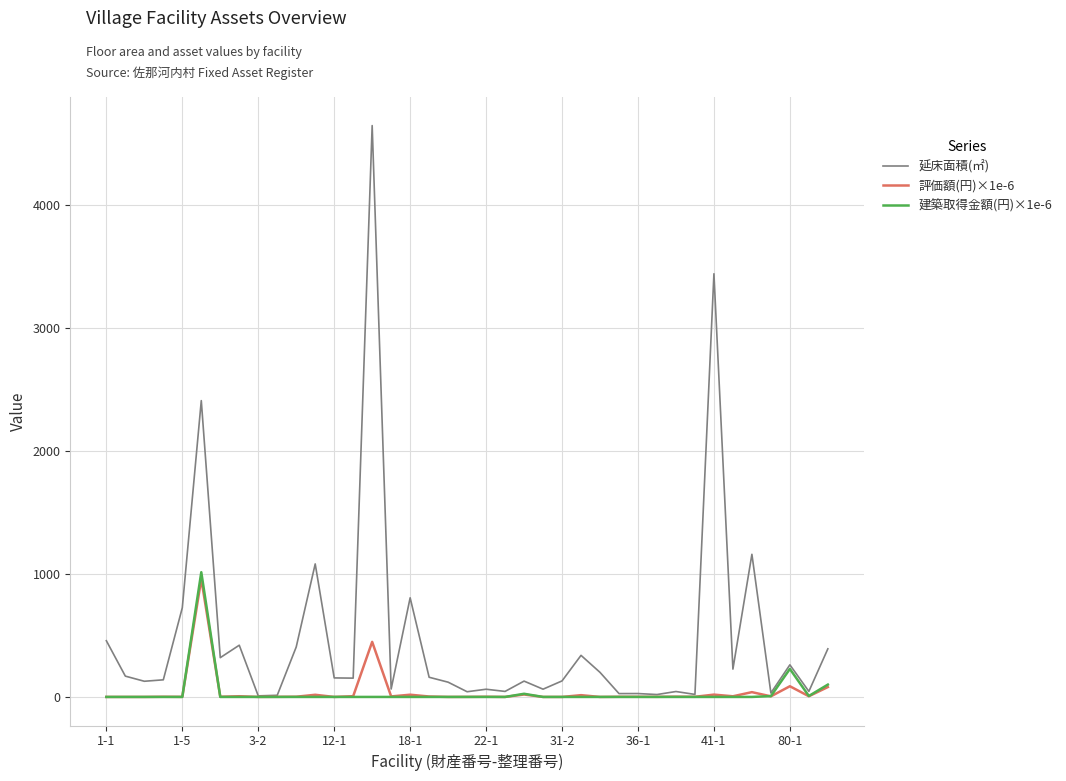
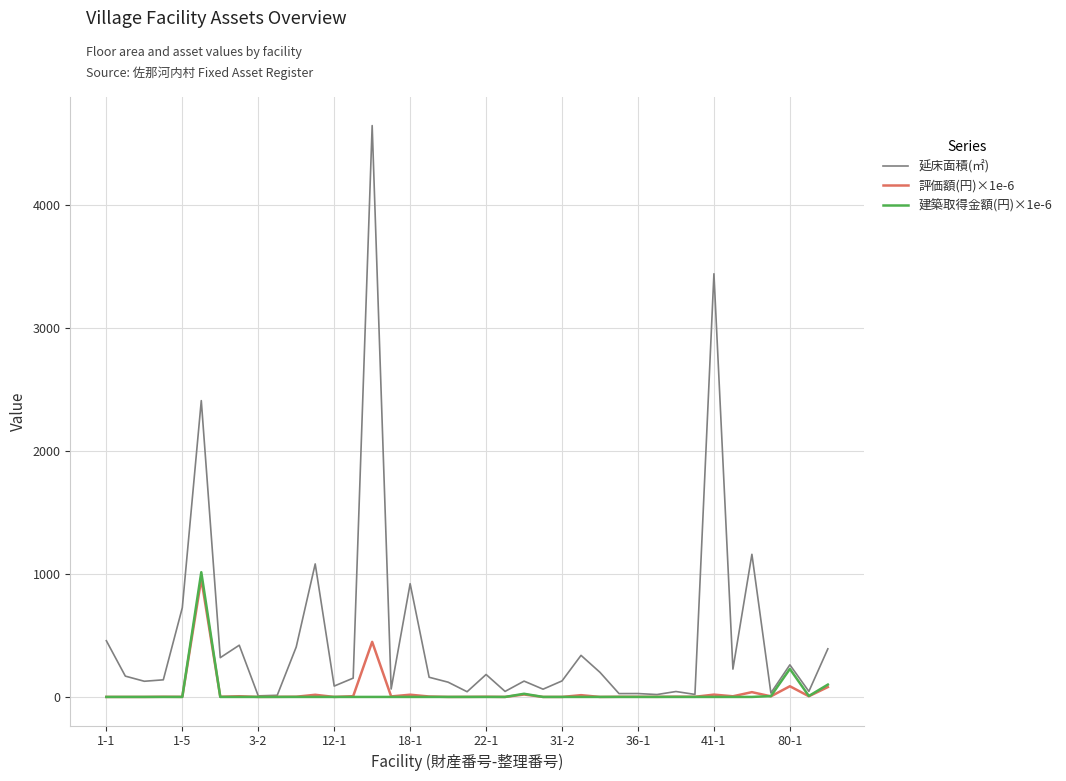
延床面積(㎡), 12-1: 150 -> 90
延床面積(㎡), 18-1: 810 -> 920
延床面積(㎡), 22-1: 60 -> 180
